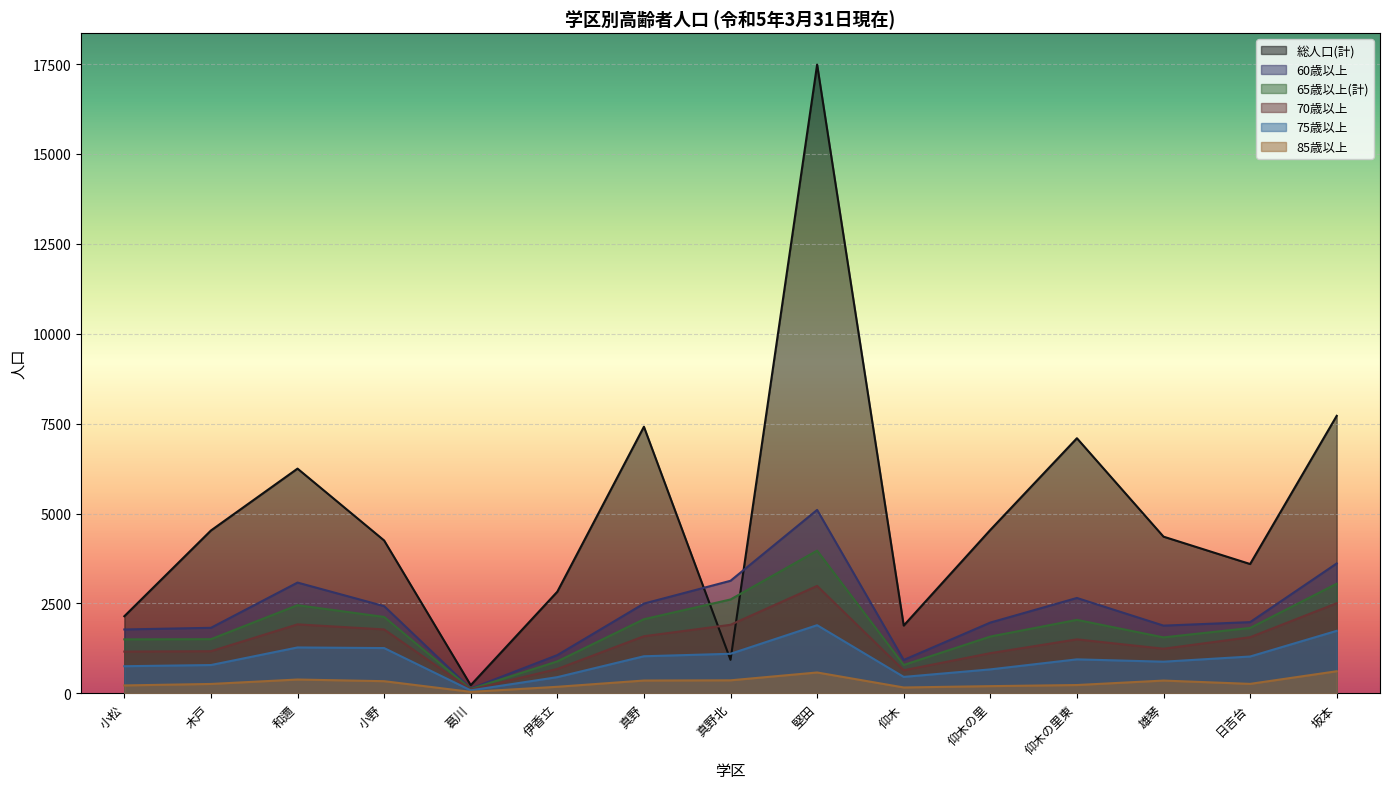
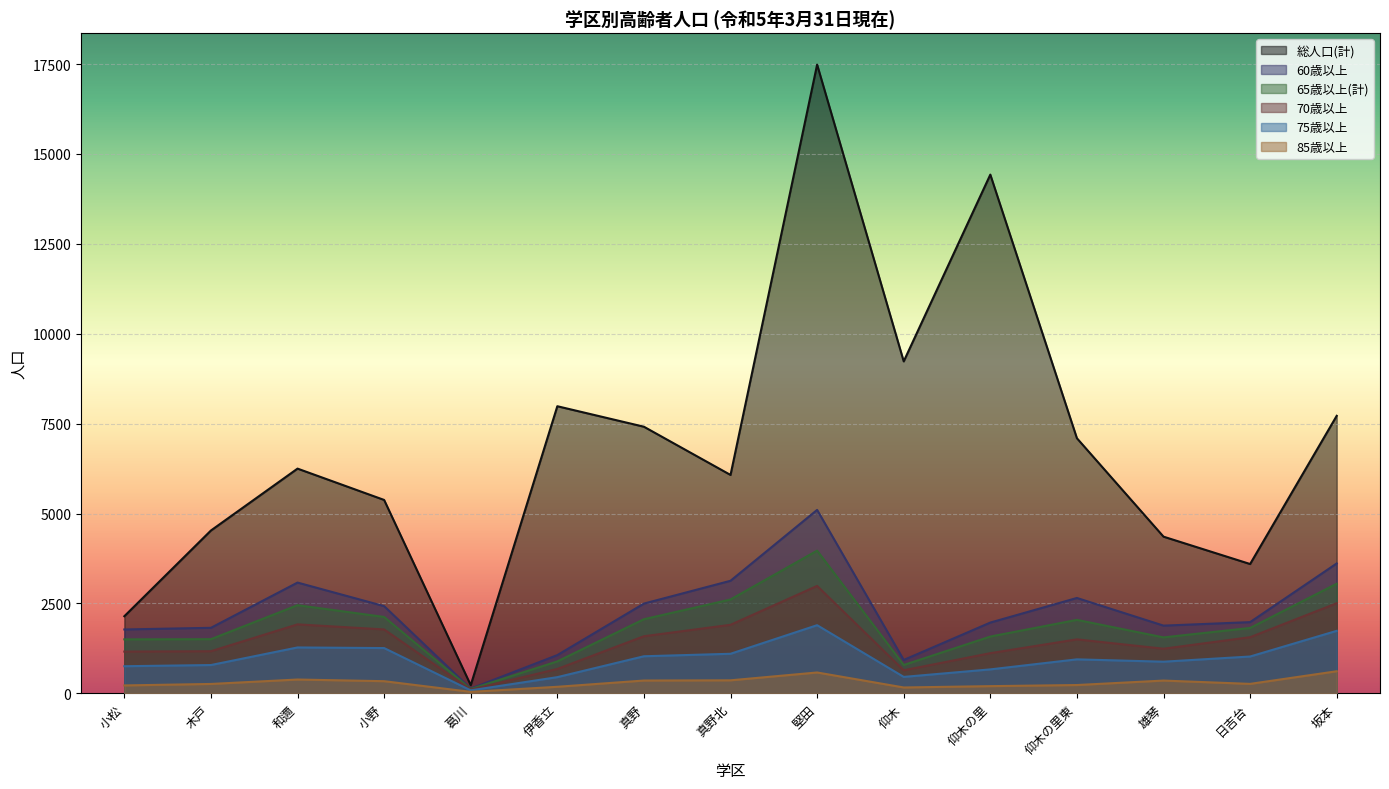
総人口(計), 小野: 4300 -> 5400
総人口(計), 伊香立: 2800 -> 8000
総人口(計), 真野北: 900 -> 6100
総人口(計), 仰木: 1900 -> 9200
総人口(計), 仰木の里: 4500 -> 14400
